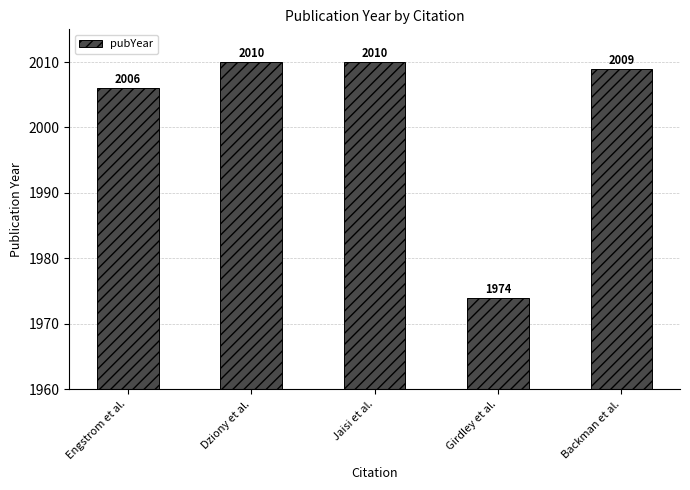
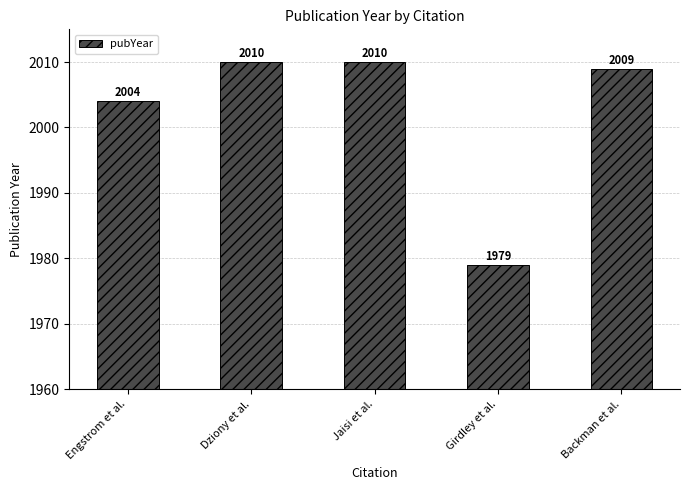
Engstrom et al.: 2006 -> 2004
Girdley et al.: 1974 -> 1979
